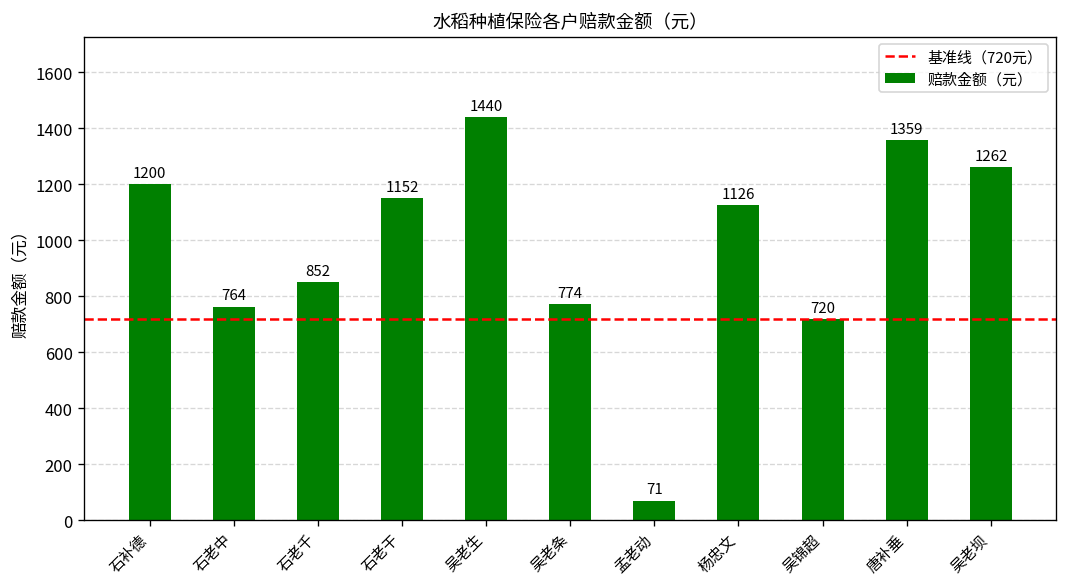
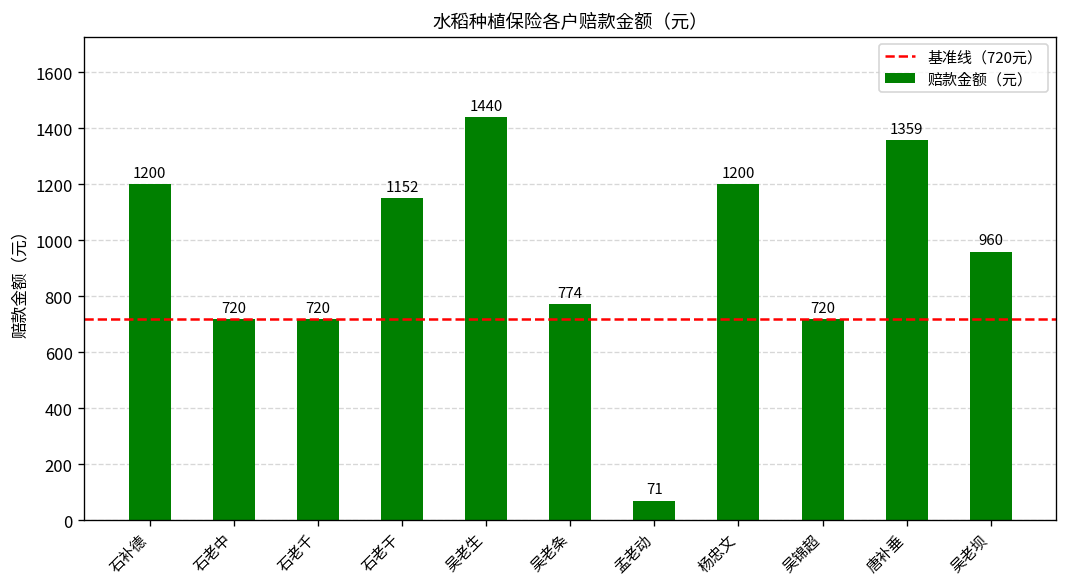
石老中: 764 -> 720
石老千: 852 -> 720
杨忠文: 1126 -> 1200
吴老坝: 1262 -> 960
